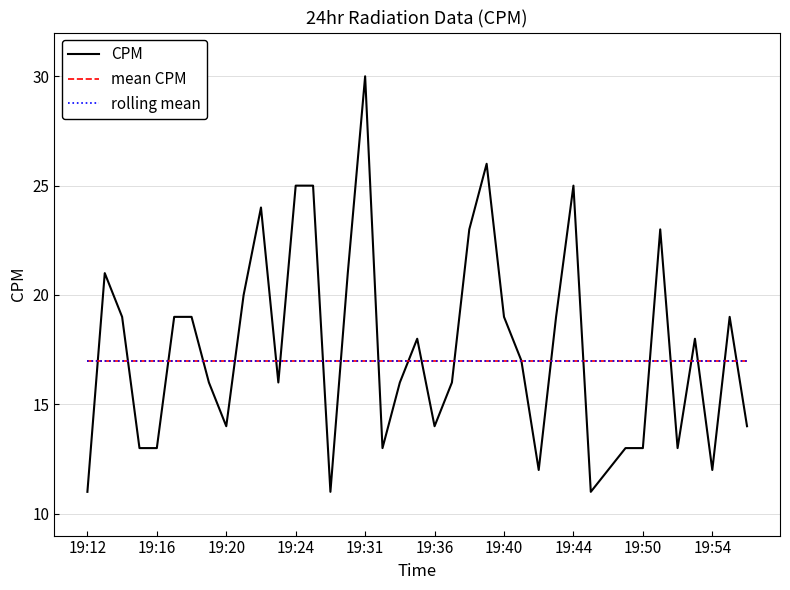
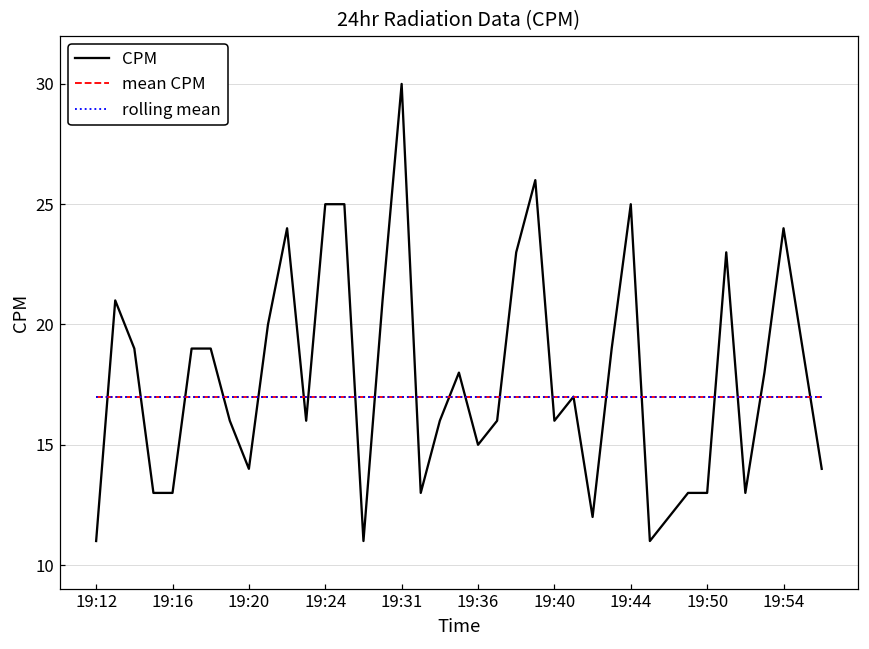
CPM, 19:36: 14 -> 15
CPM, 19:40: 19 -> 16
CPM, 19:54: 12 -> 24
